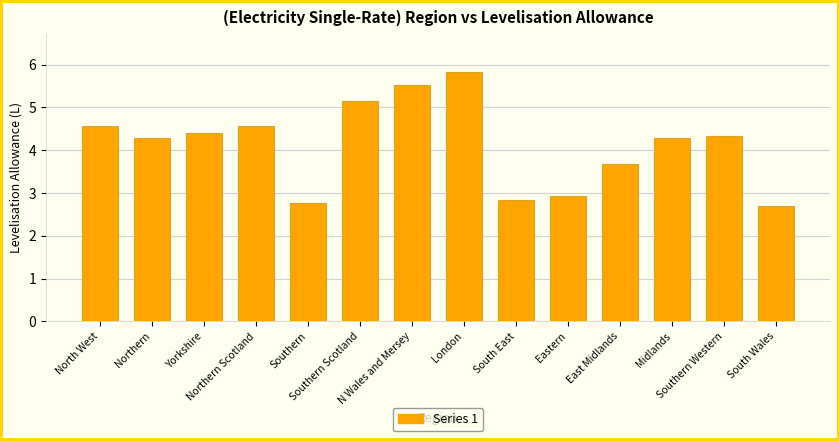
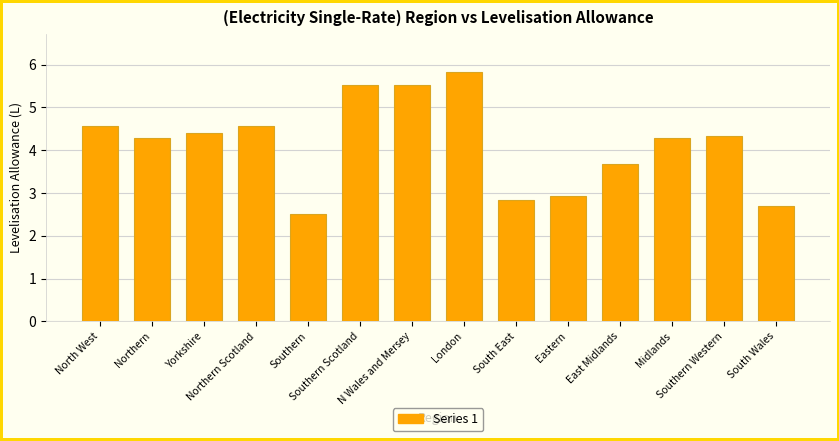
Southern: 2.8 -> 2.5
Southern Scotland: 5.1 -> 5.5
